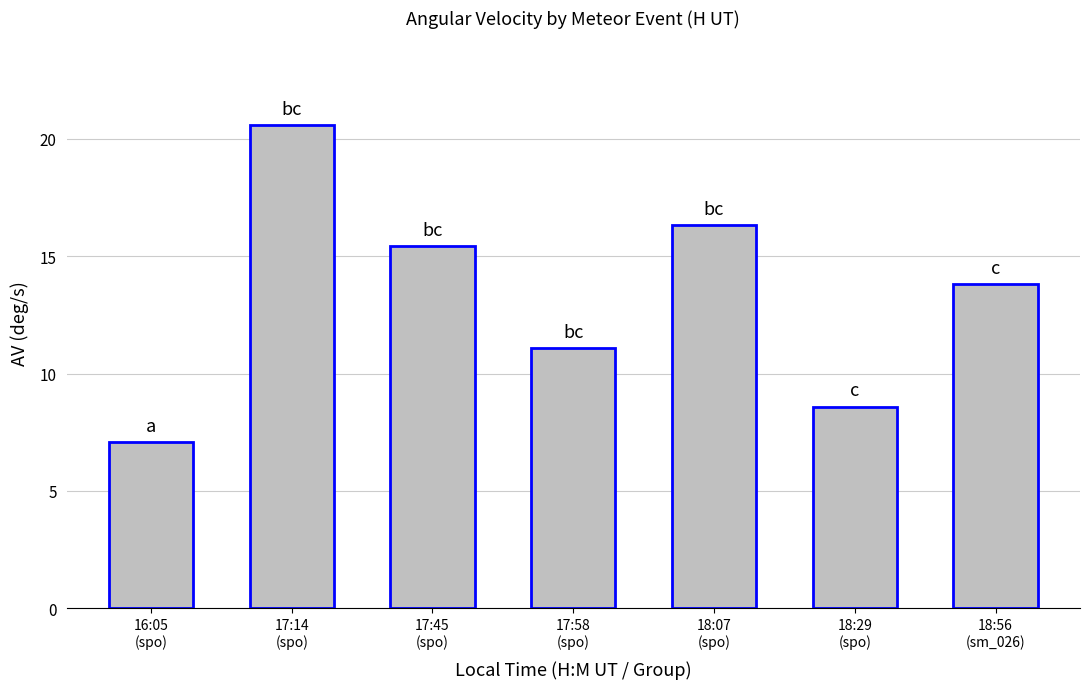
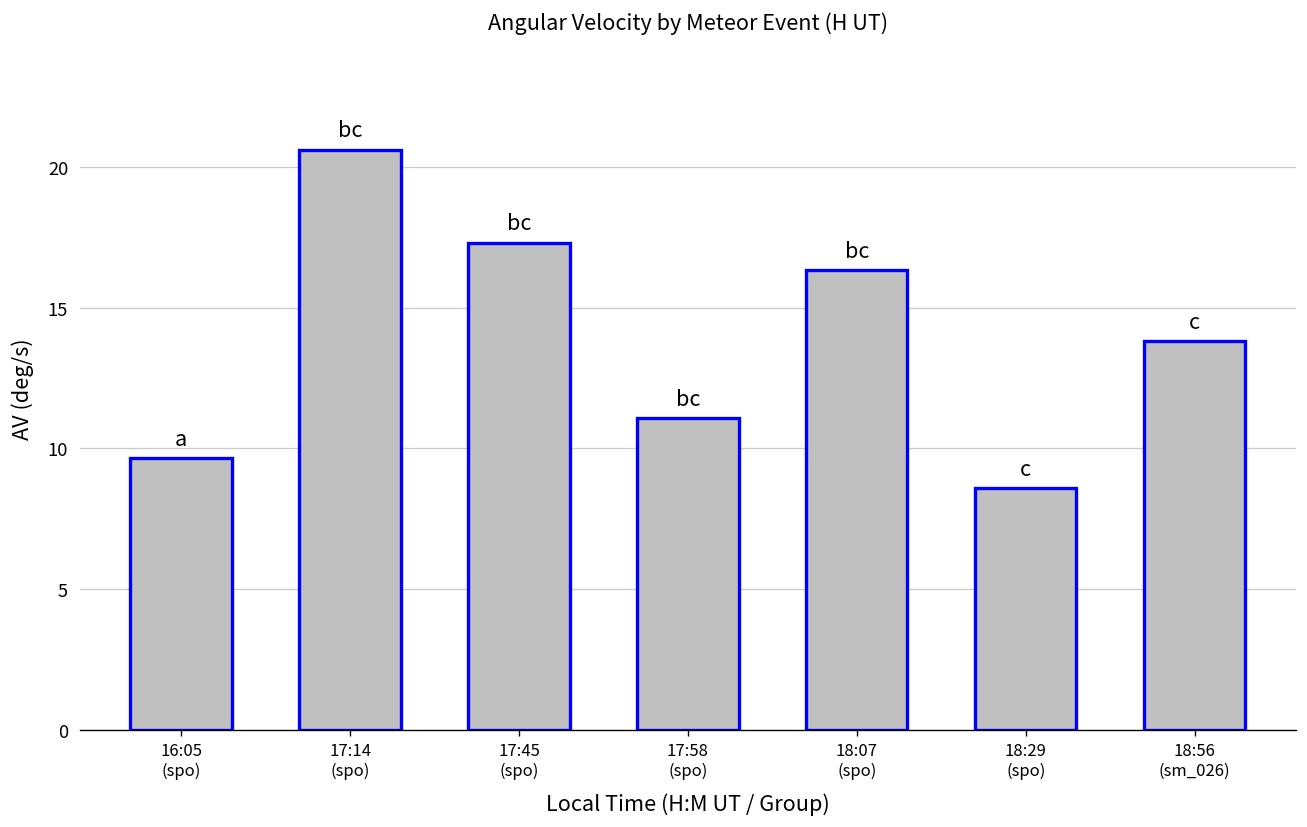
16:05 (spo): 7.1 -> 9.6
17:45 (spo): 15.4 -> 17.3
